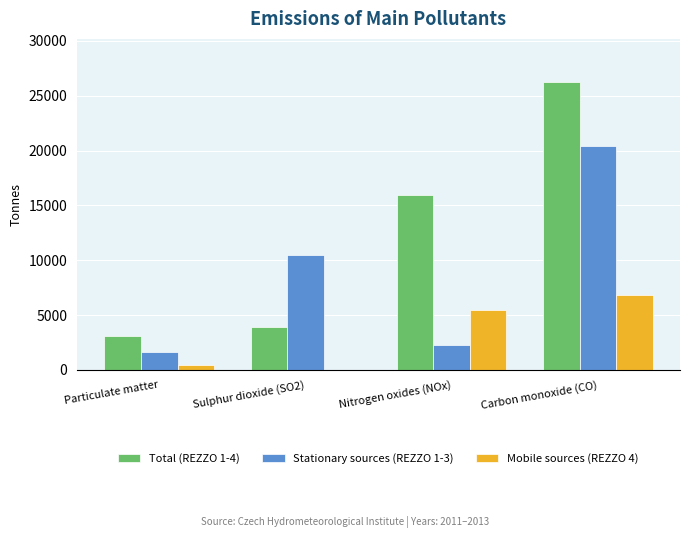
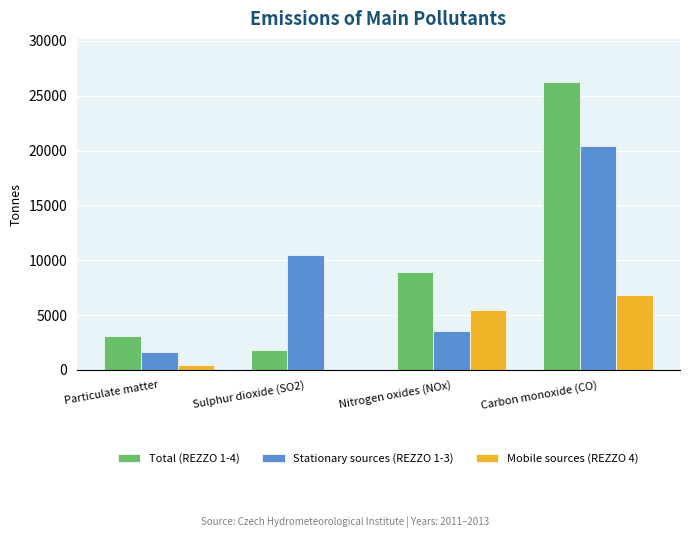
Total (REZZO 1-4), Sulphur dioxide (SO2): 3900 -> 1800
Total (REZZO 1-4), Nitrogen oxides (NOx): 16000 -> 8900
Stationary sources (REZZO 1-3), Nitrogen oxides (NOx): 2200 -> 3500
